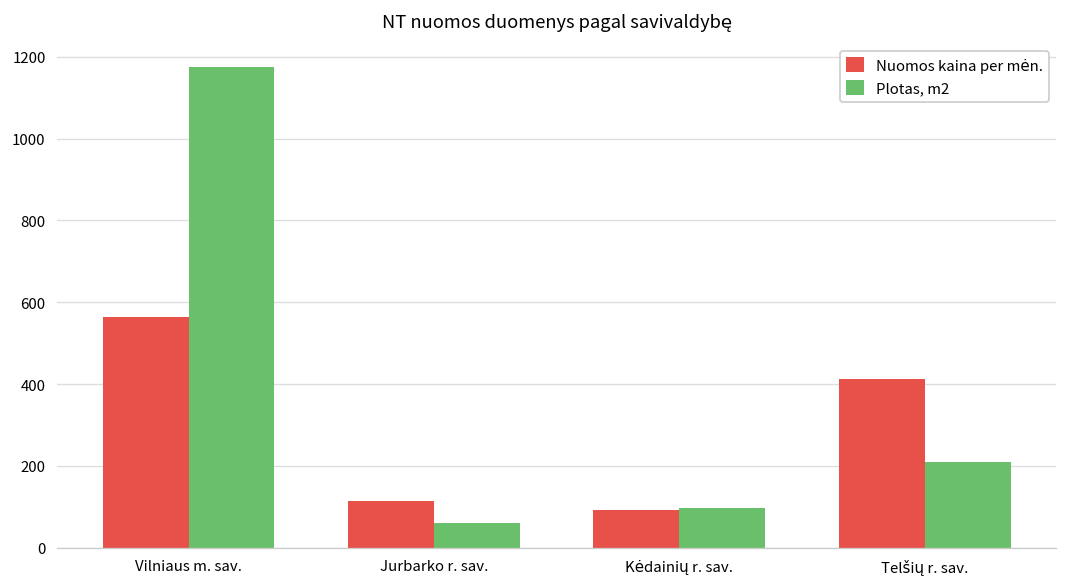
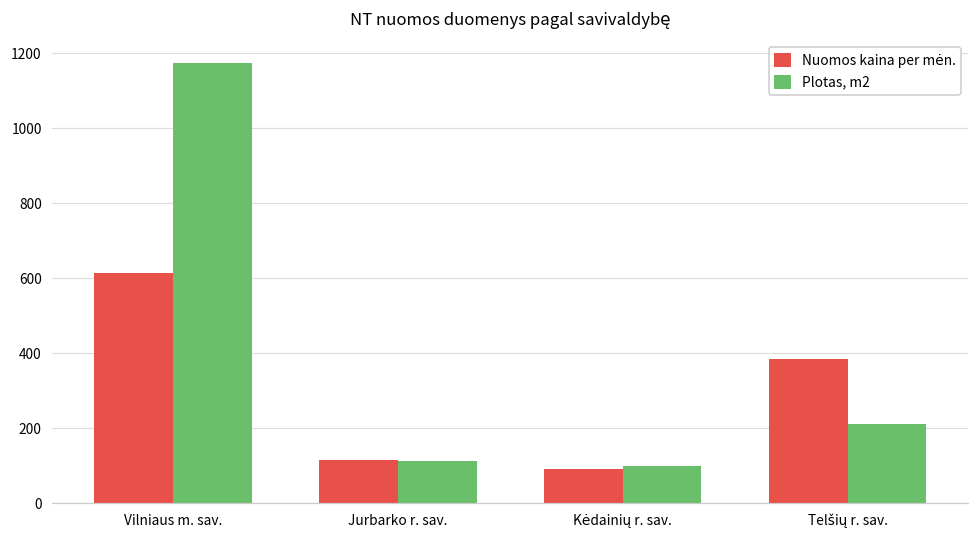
Nuomos kaina per mėn., Vilniaus m. sav.: 560 -> 610
Plotas, m2, Jurbarko r. sav.: 60 -> 110
Nuomos kaina per mėn., Telšių r. sav.: 410 -> 380
